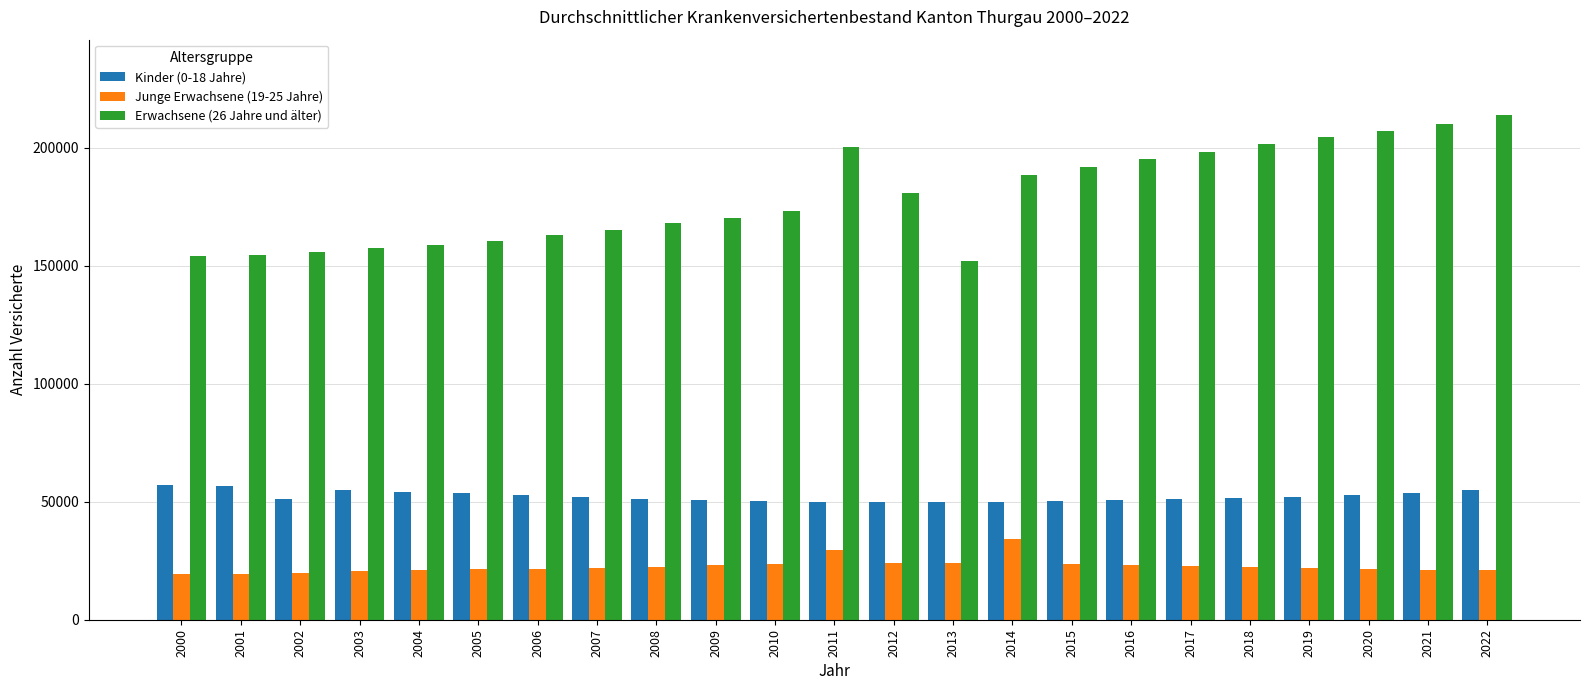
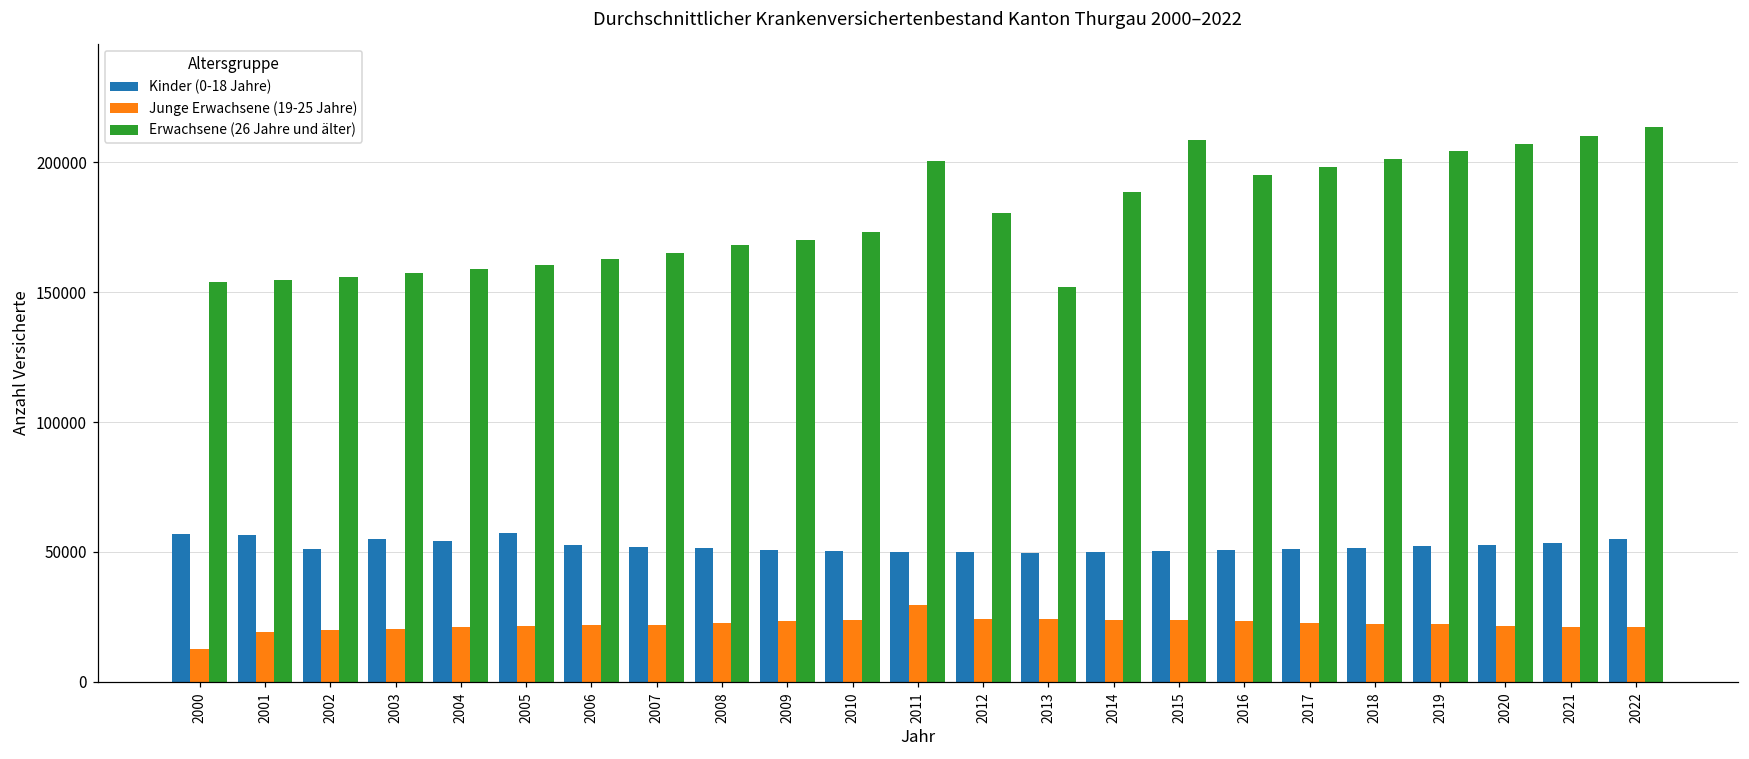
Junge Erwachsene (19-25 Jahre), 2000: 19000 -> 13000
Kinder (0-18 Jahre), 2005: 54000 -> 57000
Junge Erwachsene (19-25 Jahre), 2014: 34000 -> 24000
Erwachsene (26 Jahre und älter), 2015: 192000 -> 209000
